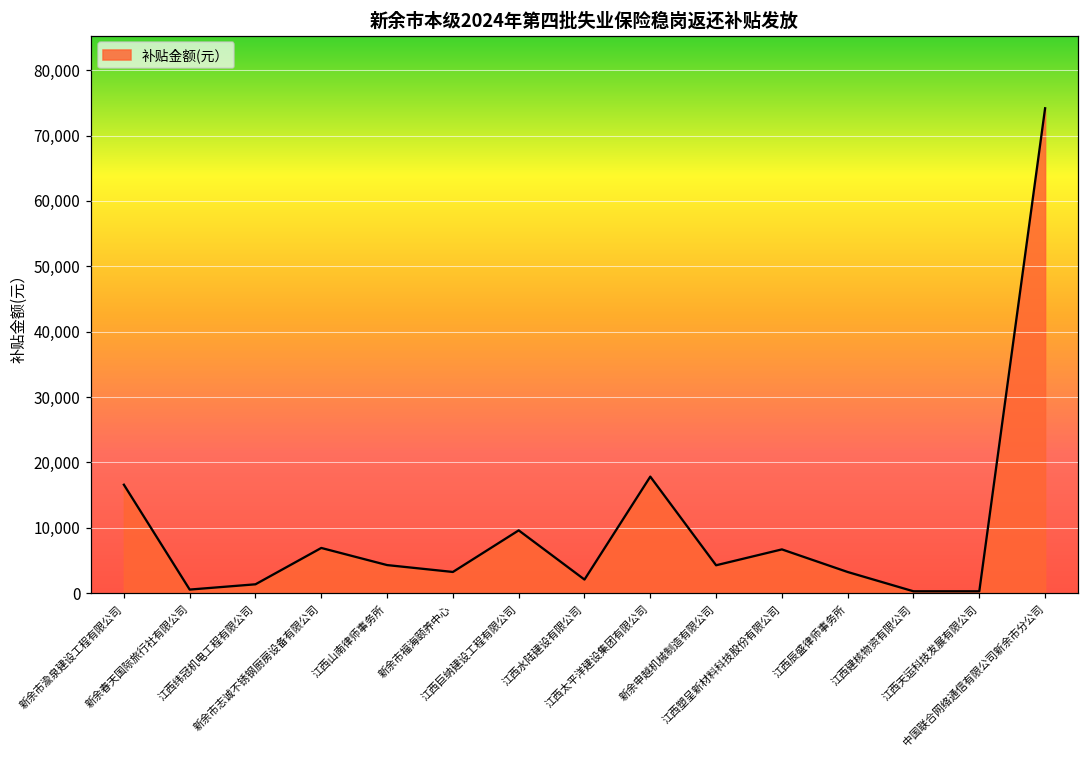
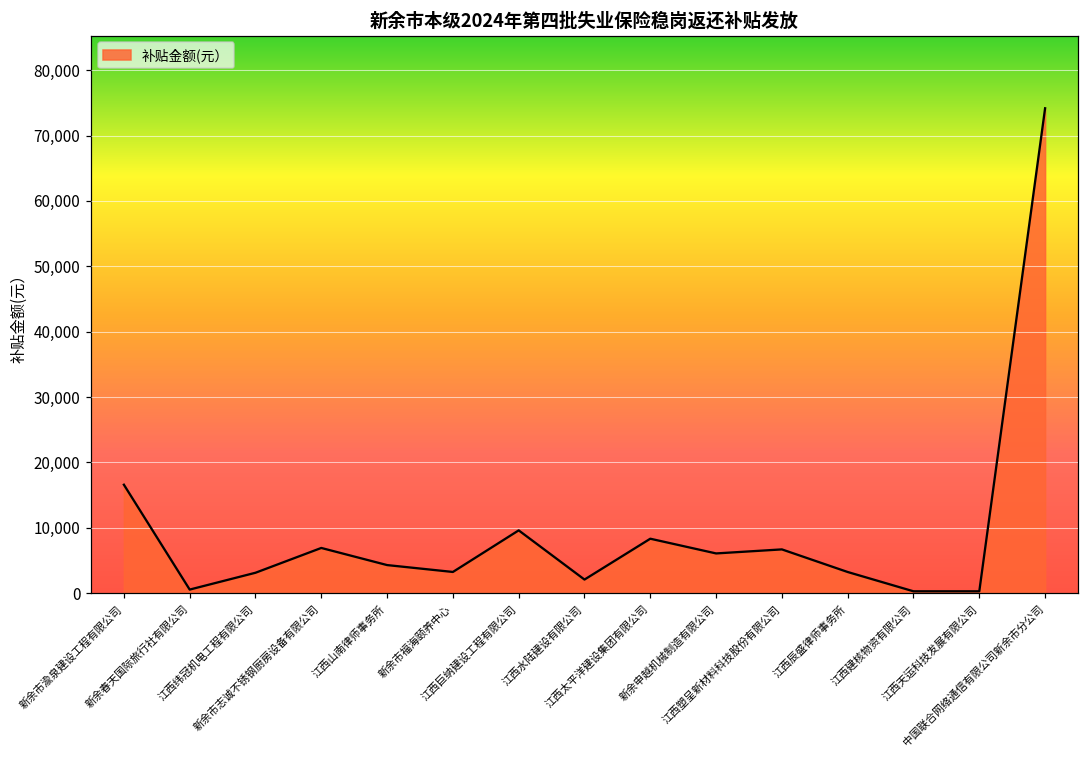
江西纬冠机电工程有限公司: 1,000 -> 3,000
江西太平洋建设集团有限公司: 18,000 -> 8,000
新余申越机械制造有限公司: 4,000 -> 6,000
